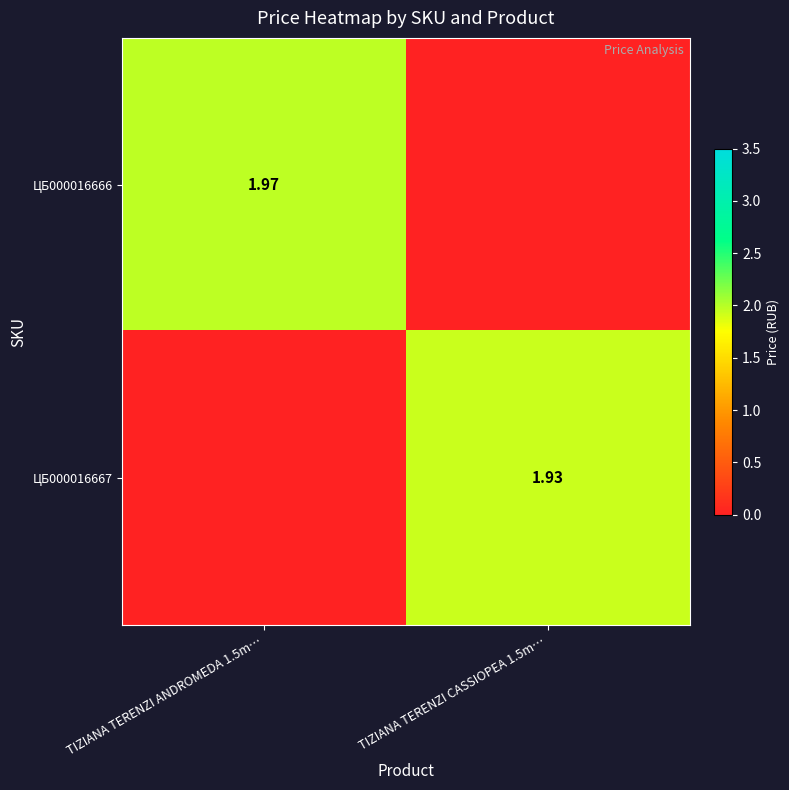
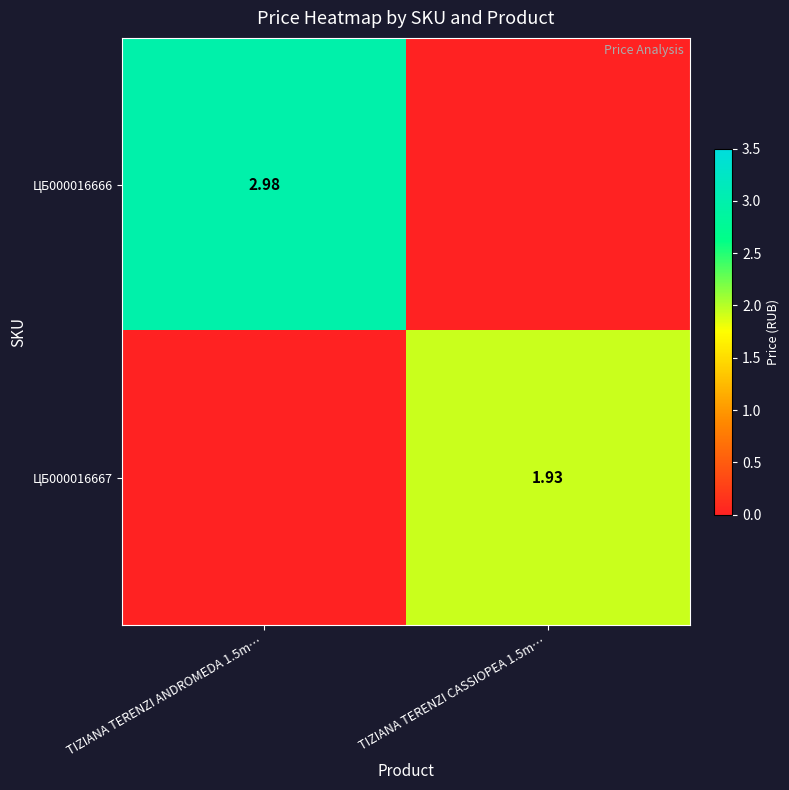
ЦБ000016666, TIZIANA TERENZI ANDROMEDA 1.5m…: 1.97 -> 2.98
